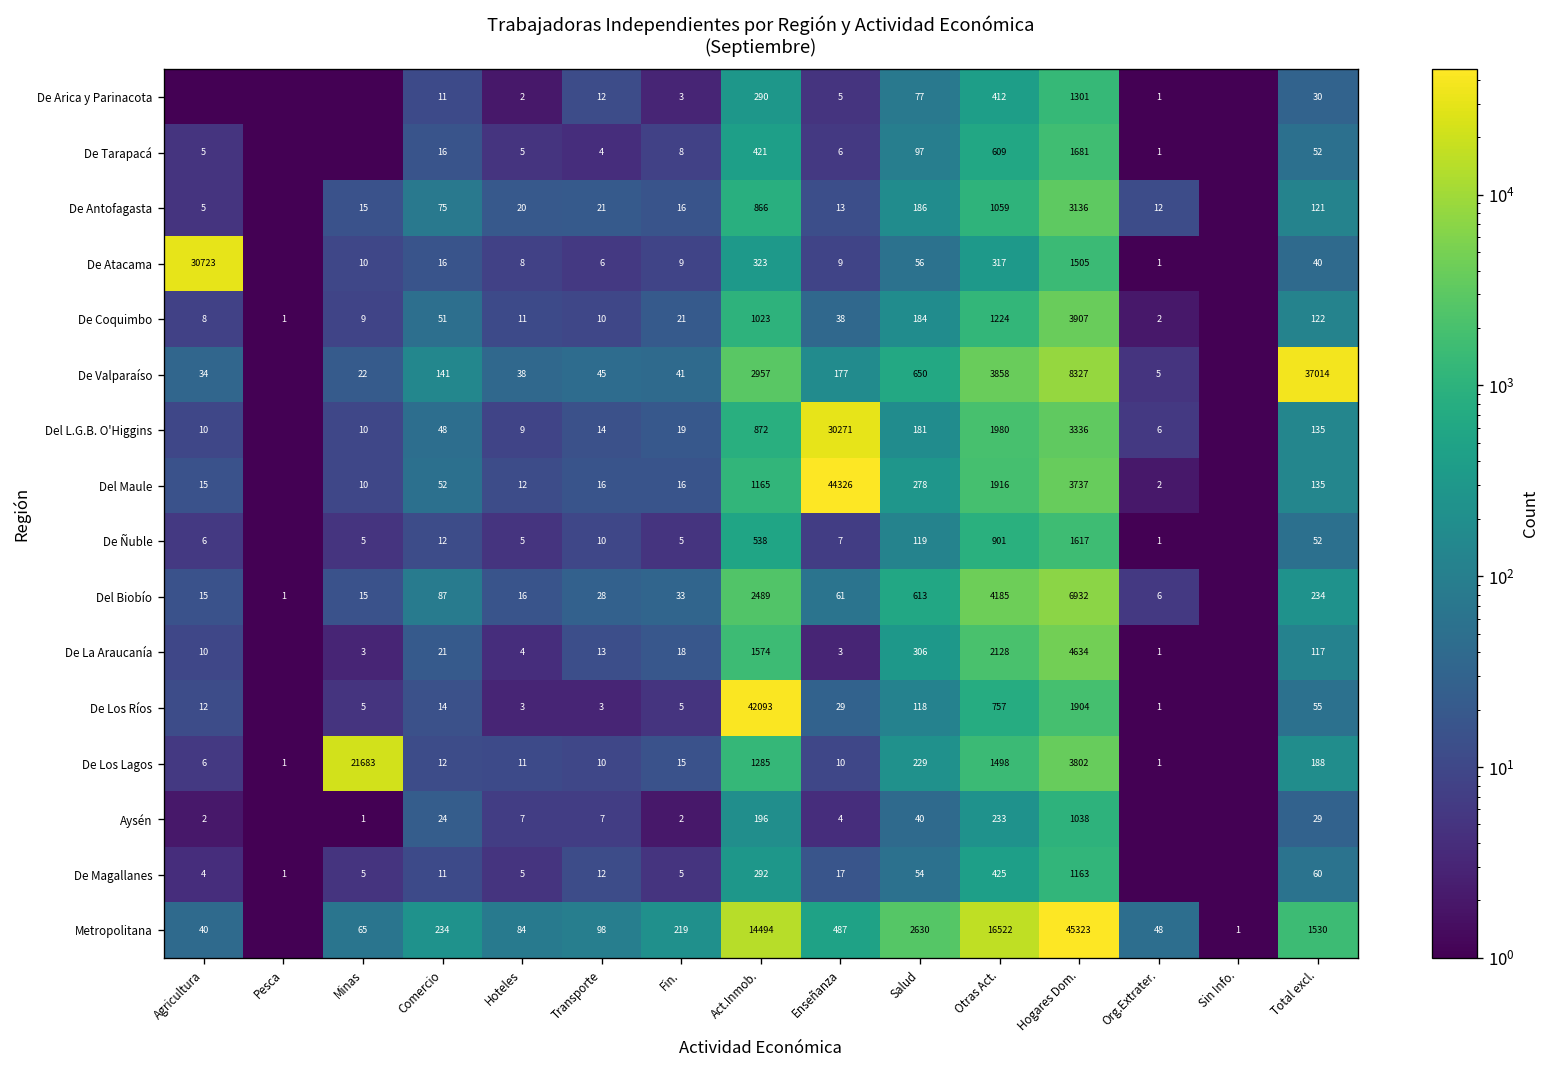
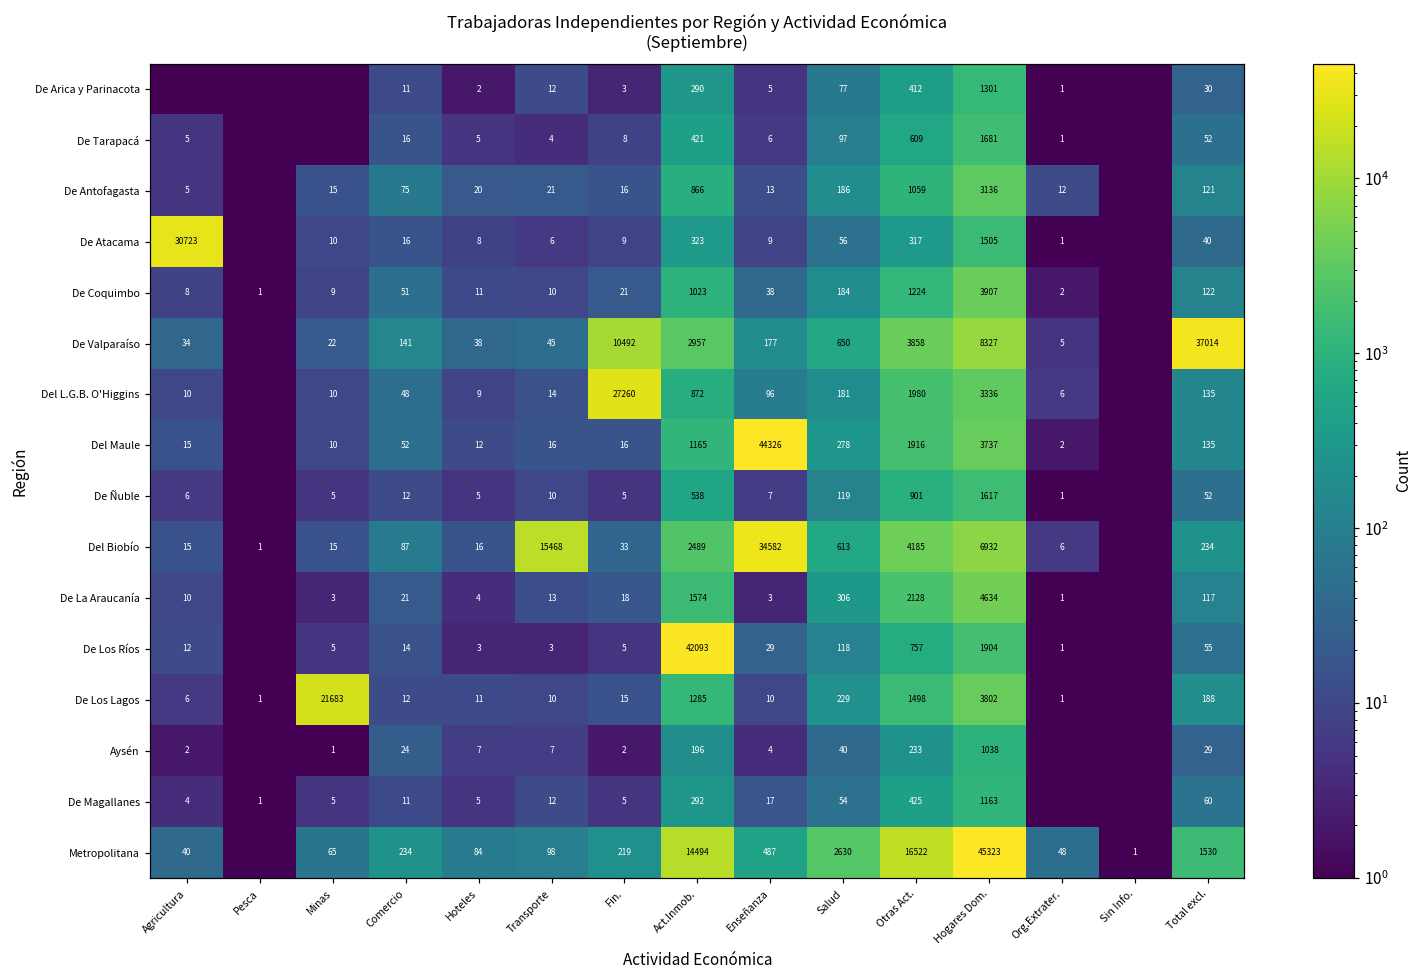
De Valparaíso, Fin.: 41 -> 10492
Del L.G.B. O'Higgins, Fin.: 19 -> 27260
Del L.G.B. O'Higgins, Enseñanza: 30271 -> 96
Del Biobío, Transporte: 28 -> 15468
Del Biobío, Enseñanza: 61 -> 34582
